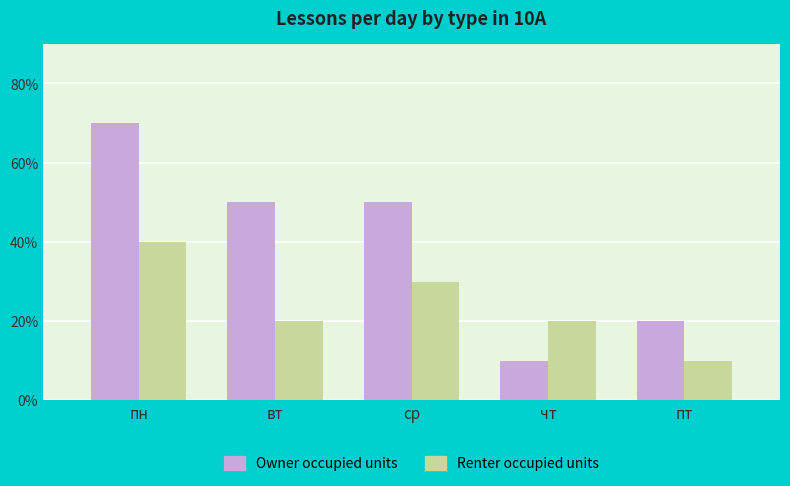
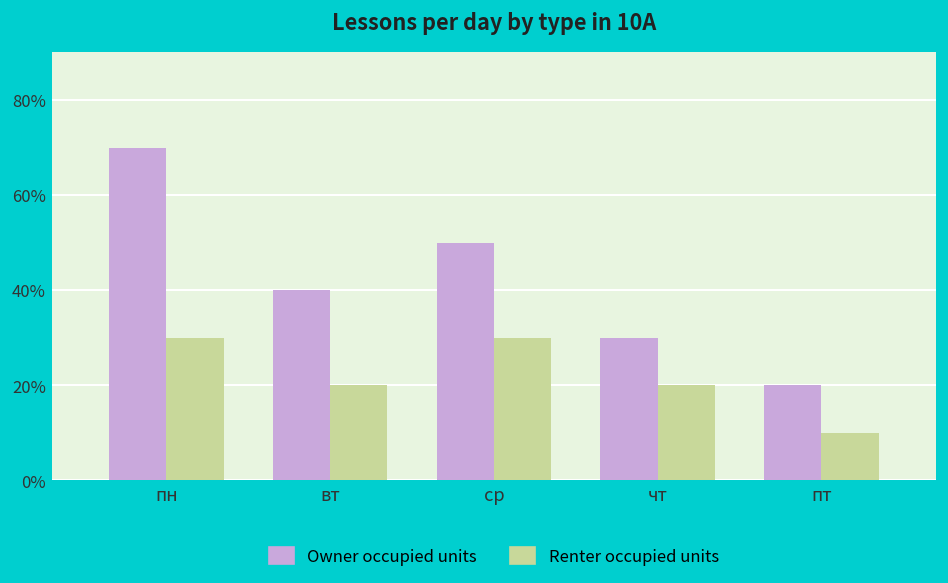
Renter occupied units, пн: 40% -> 30%
Owner occupied units, вт: 50% -> 40%
Owner occupied units, чт: 10% -> 30%
